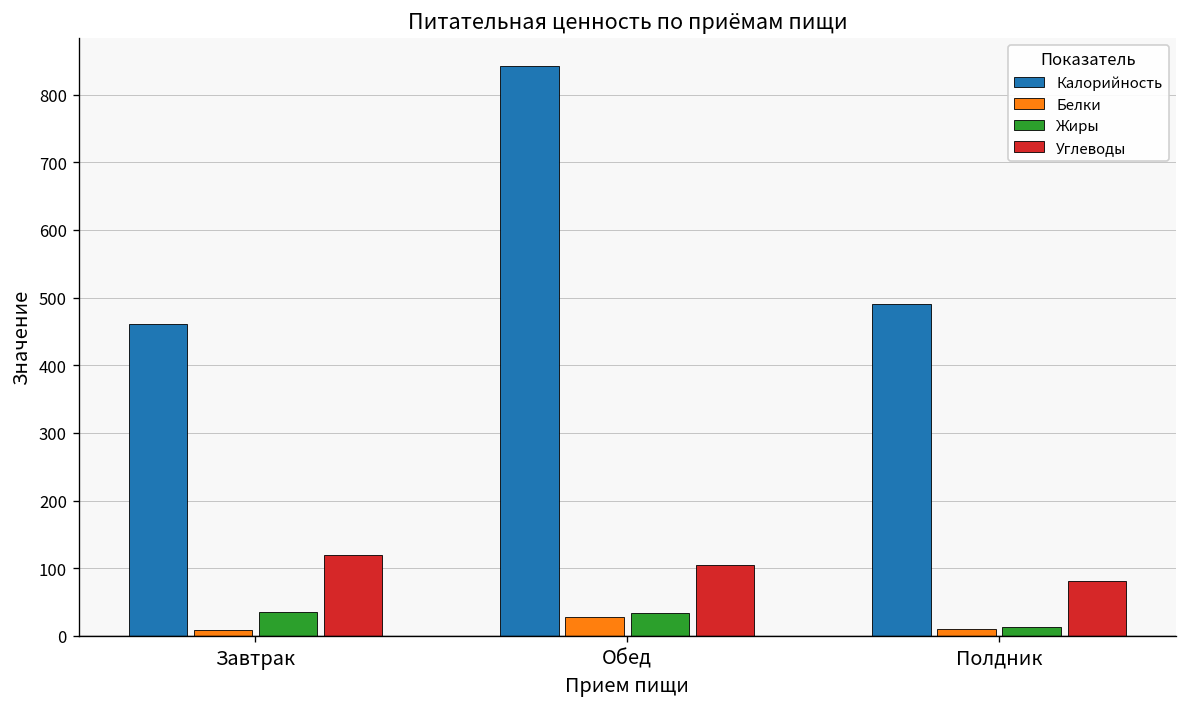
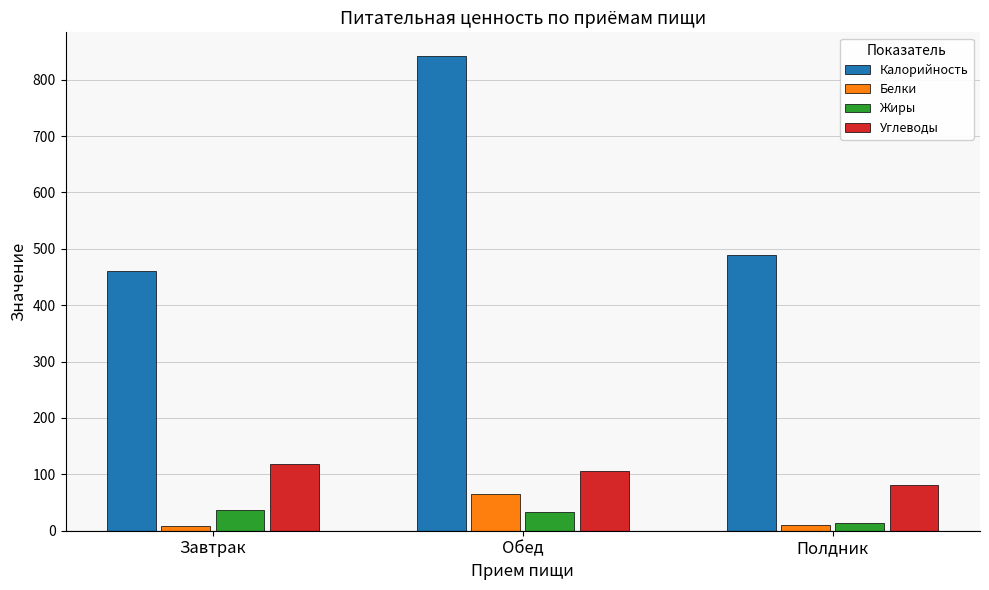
Белки, Обед: 30 -> 70
